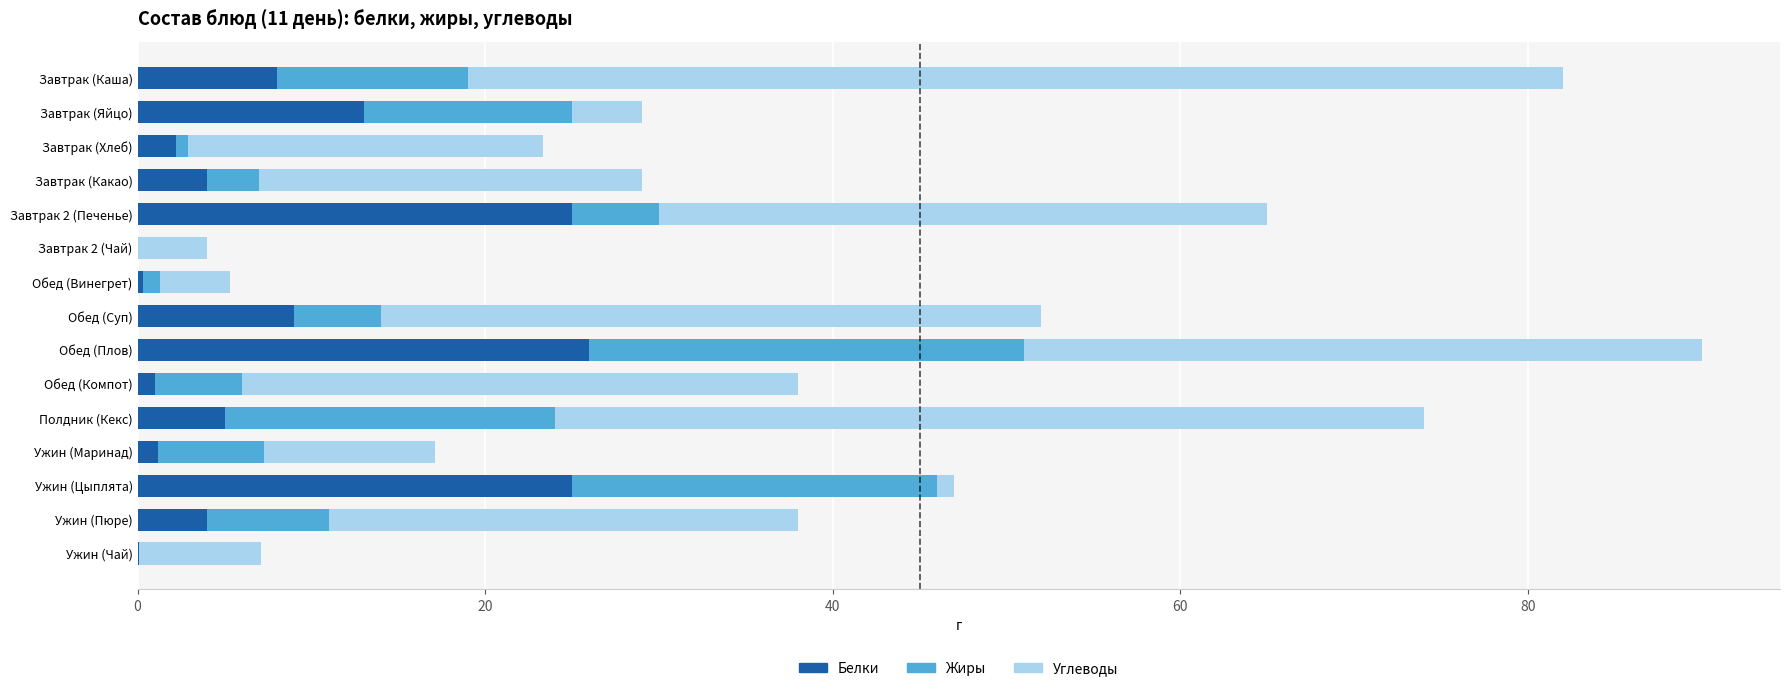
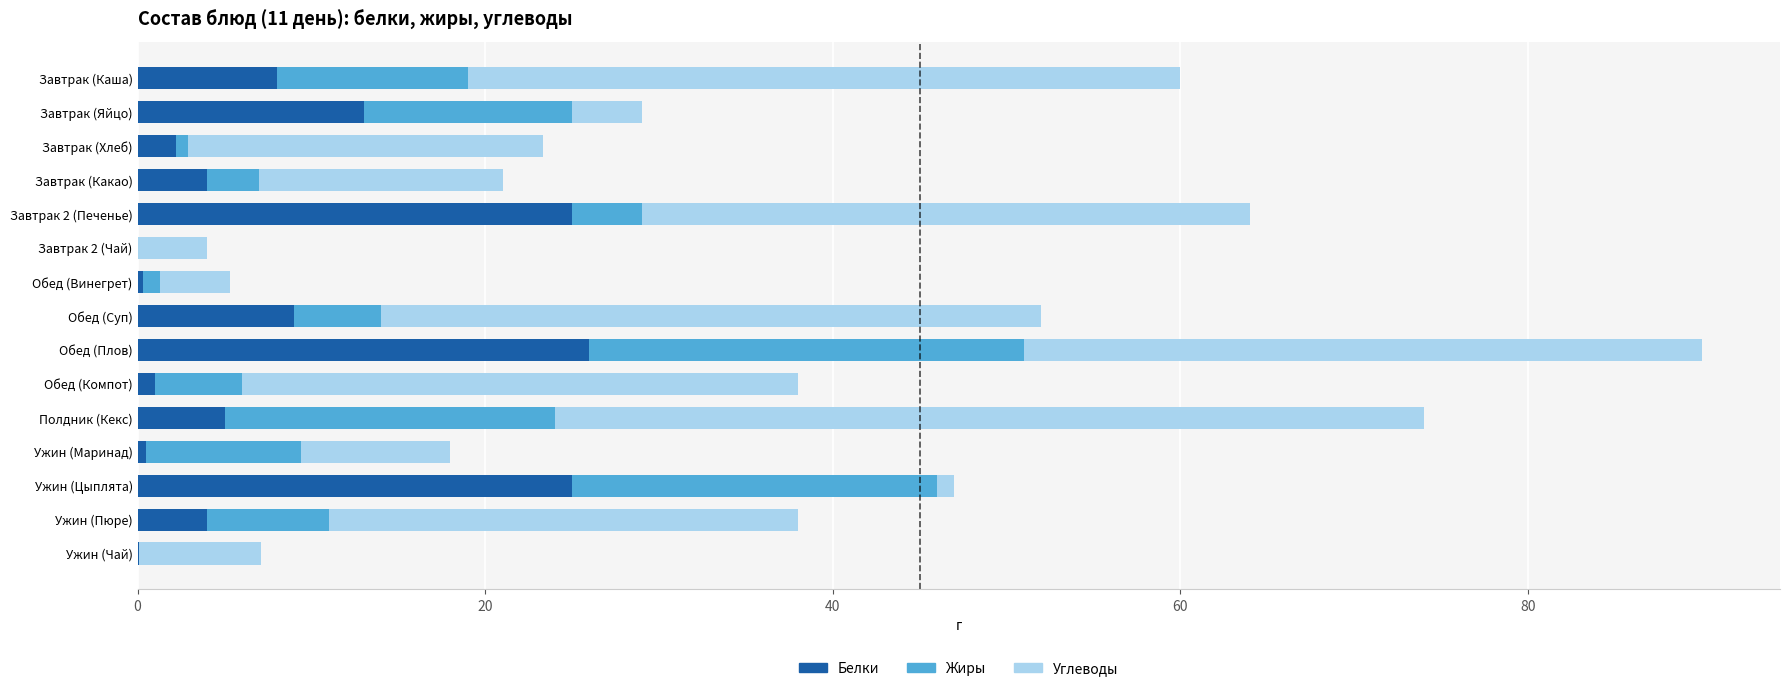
Углеводы, Завтрак (Каша): 63 -> 41
Углеводы, Завтрак (Какао): 22 -> 14
Жиры, Завтрак 2 (Печенье): 5 -> 4
Белки, Ужин (Маринад): 1.2 -> 0.5
Жиры, Ужин (Маринад): 6.1 -> 8.9
Углеводы, Ужин (Маринад): 9.8 -> 8.6
